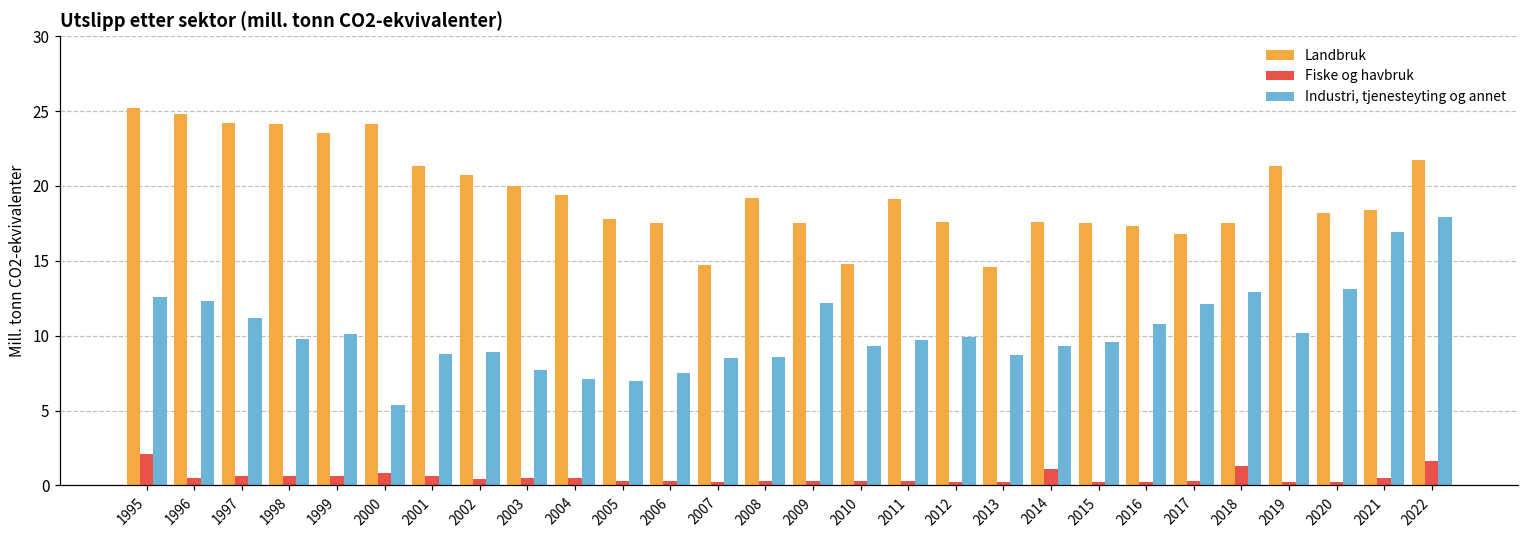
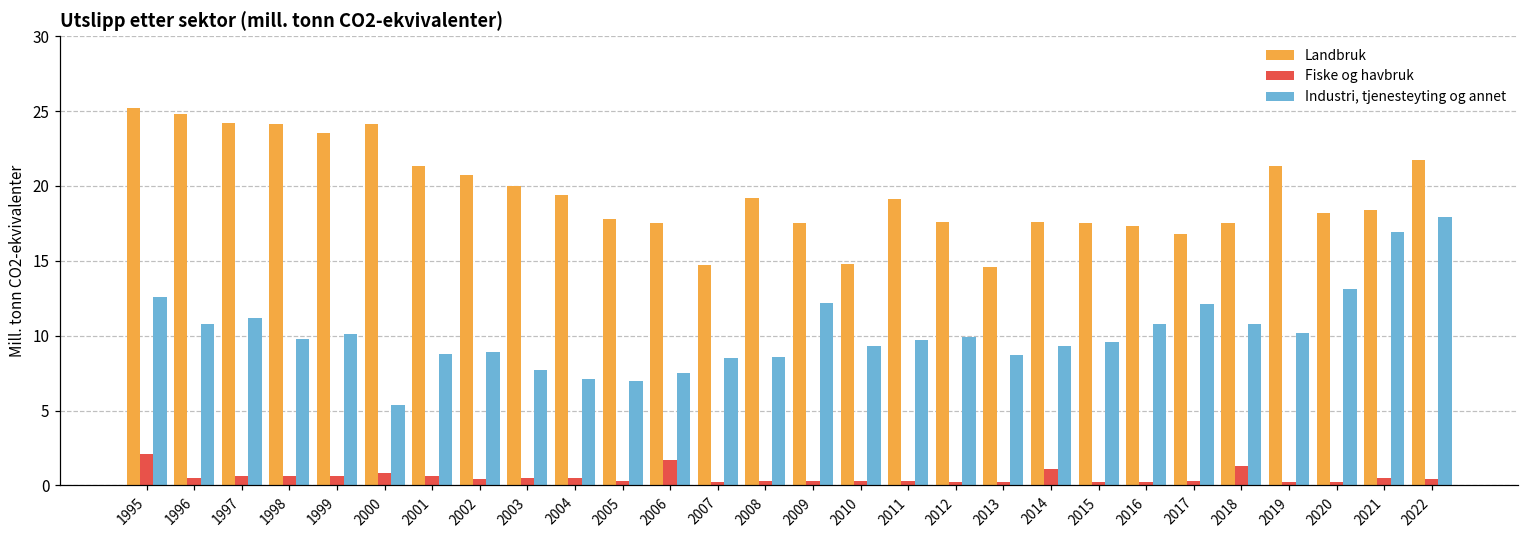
Industri, tjenesteyting og annet, 1996: 12.3 -> 10.8
Fiske og havbruk, 2006: 0.3 -> 1.7
Industri, tjenesteyting og annet, 2018: 12.9 -> 10.8
Fiske og havbruk, 2022: 1.6 -> 0.4
